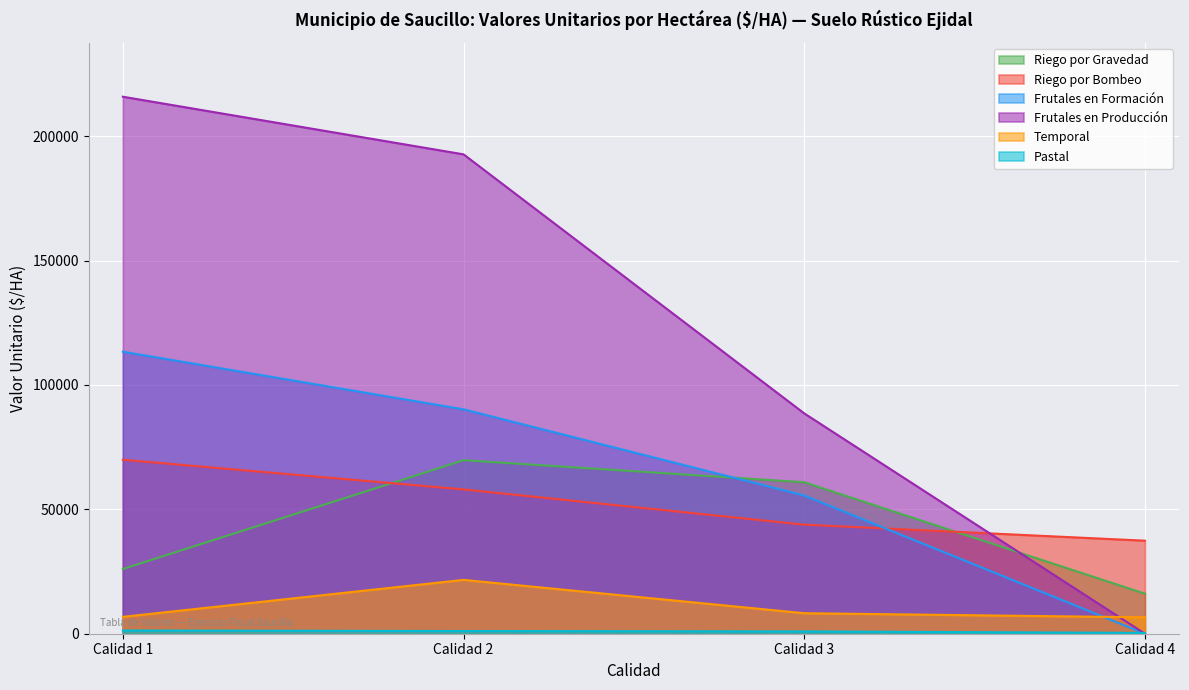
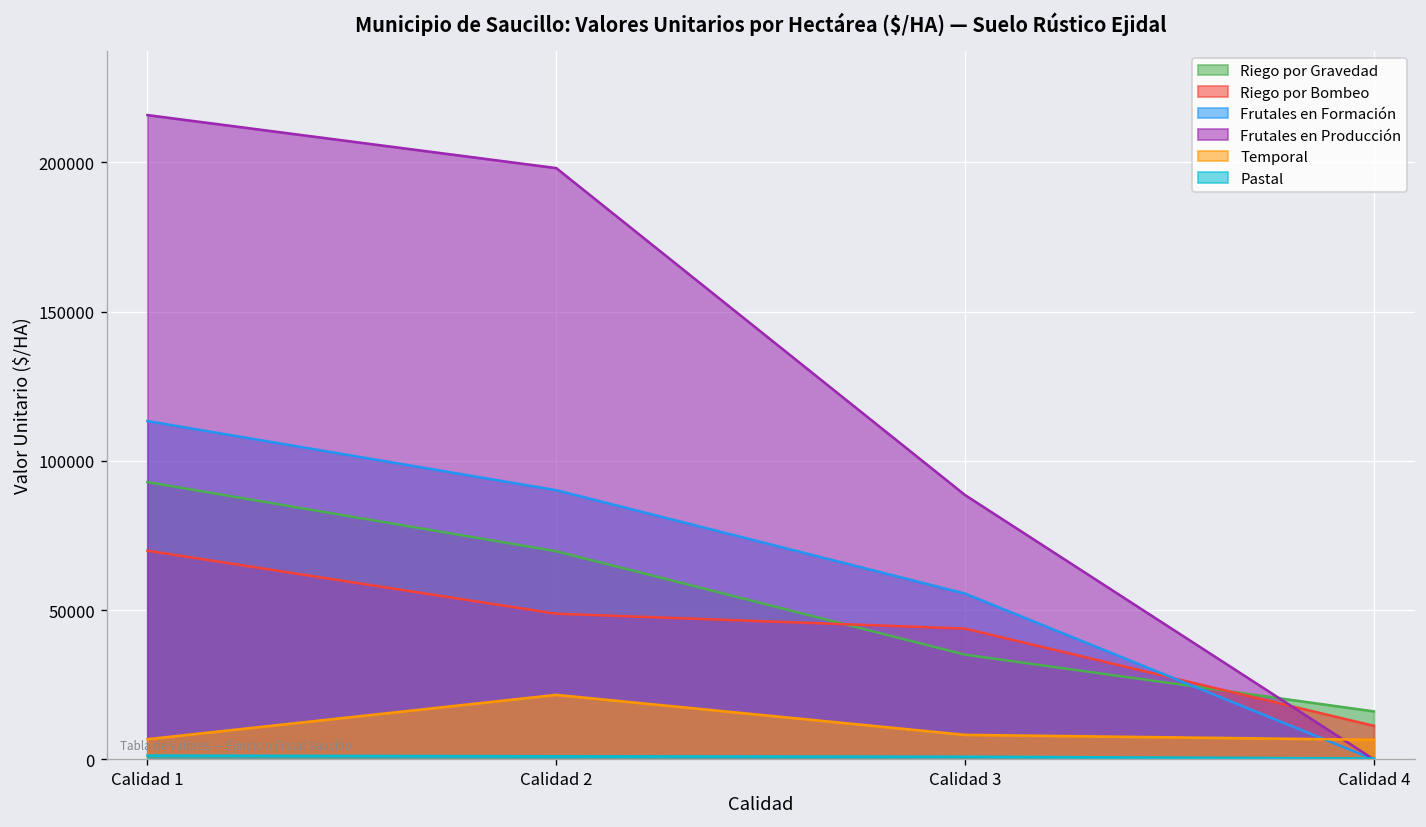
Riego por Gravedad, Calidad 1: 26000 -> 93000
Riego por Bombeo, Calidad 2: 58000 -> 49000
Frutales en Producción, Calidad 2: 193000 -> 198000
Riego por Gravedad, Calidad 3: 61000 -> 35000
Riego por Bombeo, Calidad 4: 37000 -> 11000
